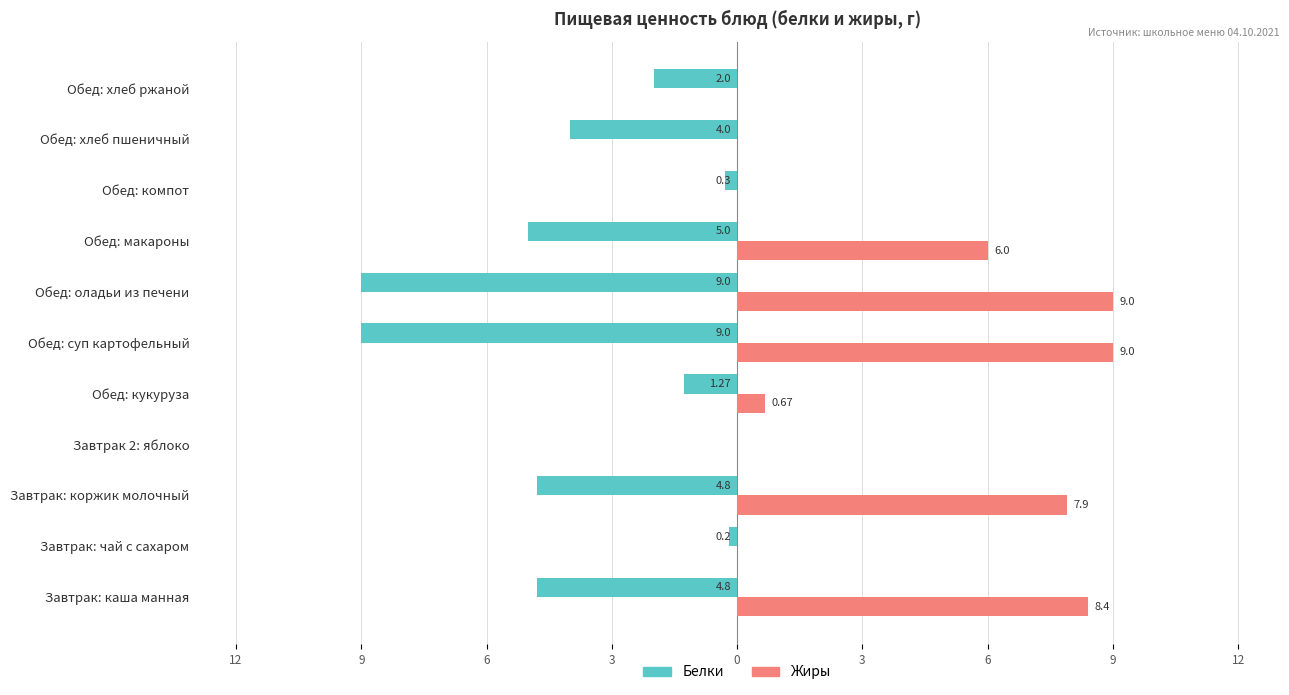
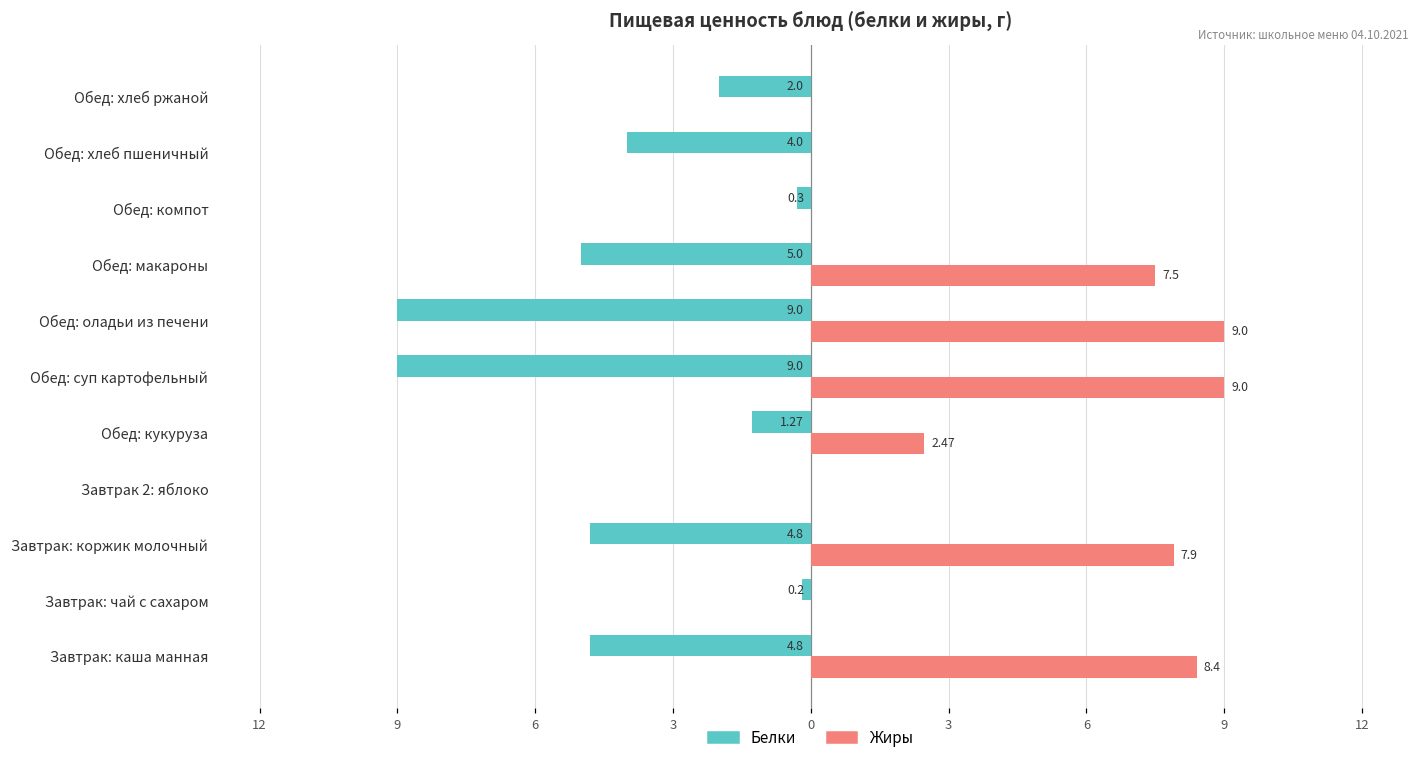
Жиры, Обед: макароны: 6.0 -> 7.5
Жиры, Обед: кукуруза: 0.67 -> 2.47
